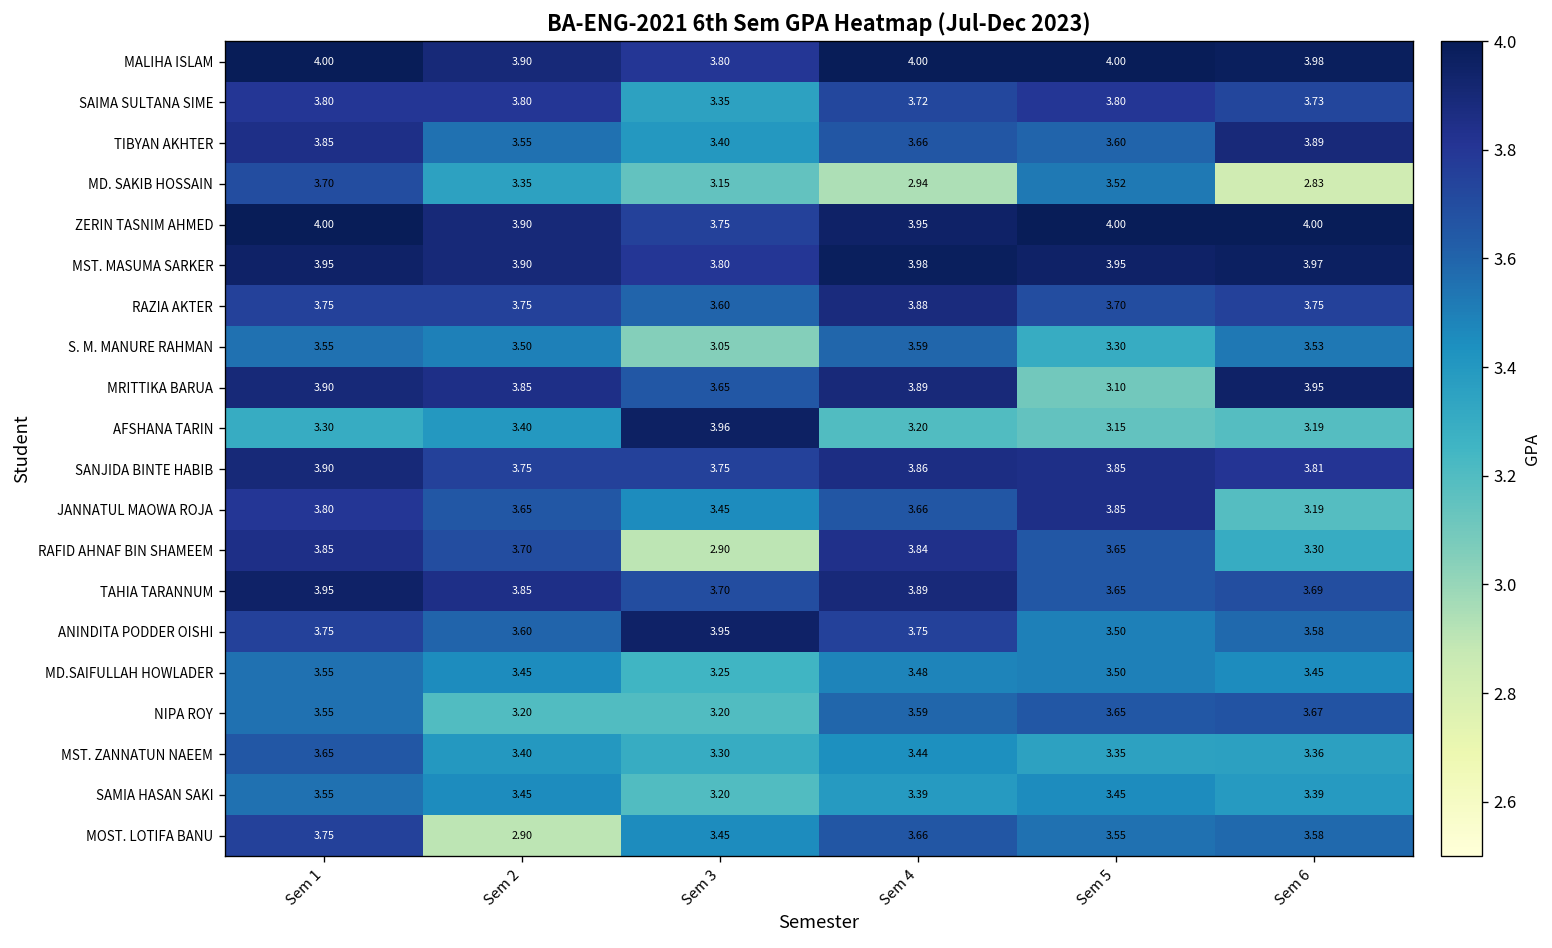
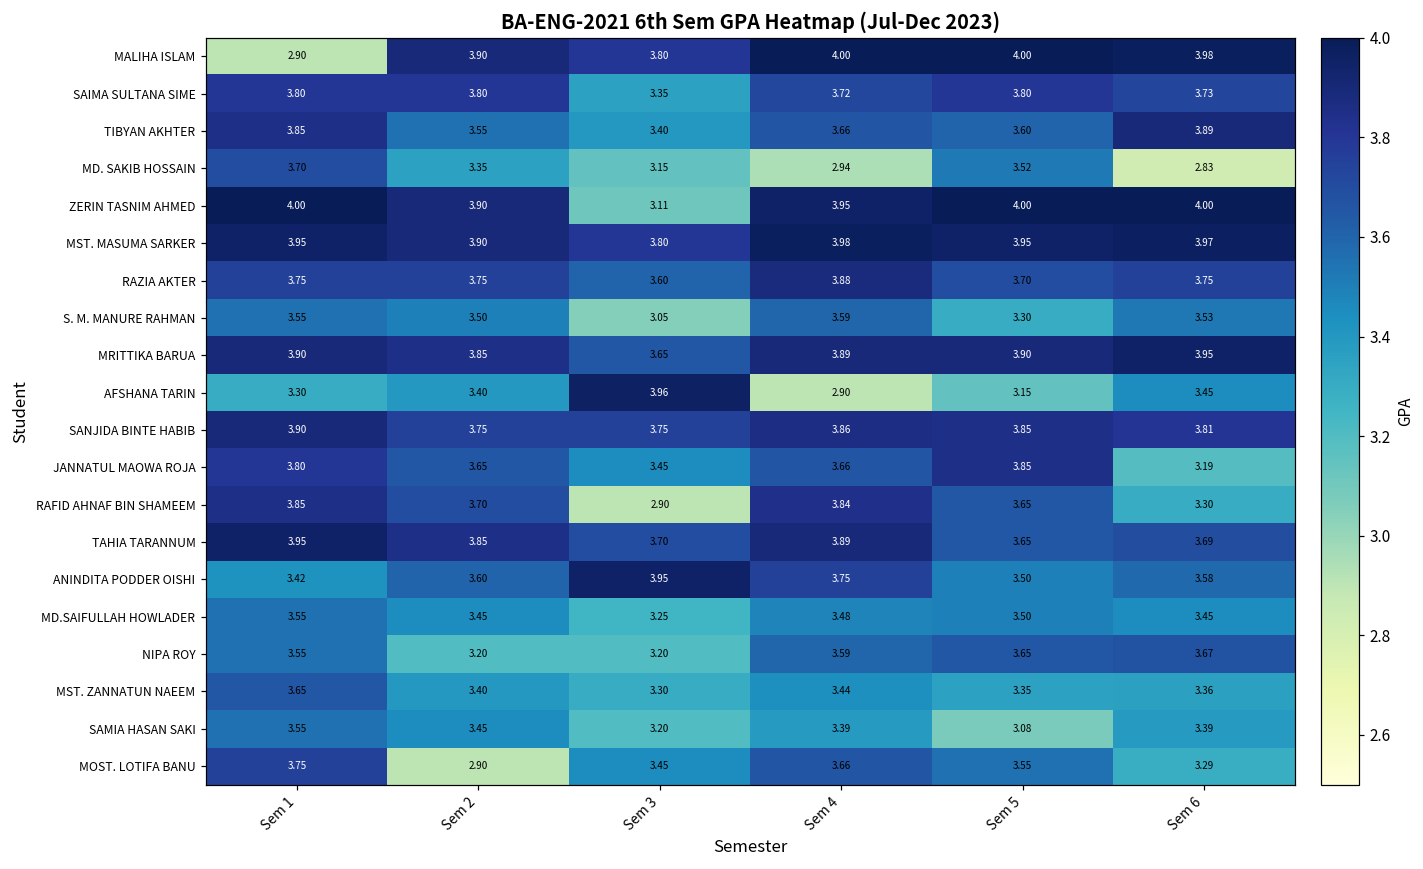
MALIHA ISLAM, Sem 1: 4.00 -> 2.90
ZERIN TASNIM AHMED, Sem 3: 3.75 -> 3.11
MRITTIKA BARUA, Sem 5: 3.10 -> 3.90
AFSHANA TARIN, Sem 4: 3.20 -> 2.90
AFSHANA TARIN, Sem 6: 3.19 -> 3.45
ANINDITA PODDER OISHI, Sem 1: 3.75 -> 3.42
SAMIA HASAN SAKI, Sem 5: 3.45 -> 3.08
MOST. LOTIFA BANU, Sem 6: 3.58 -> 3.29
